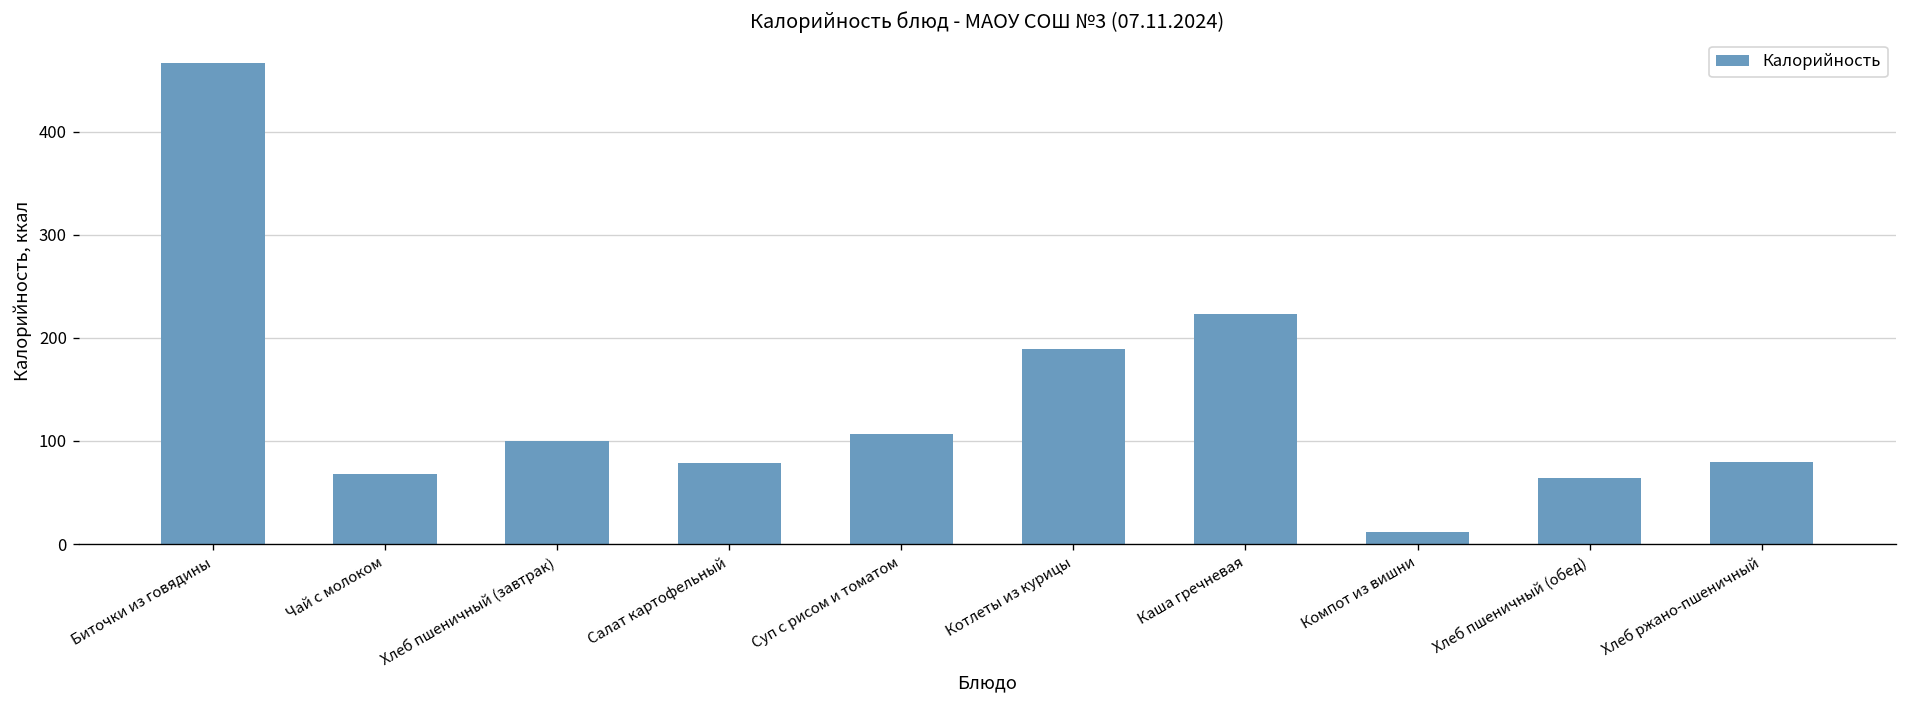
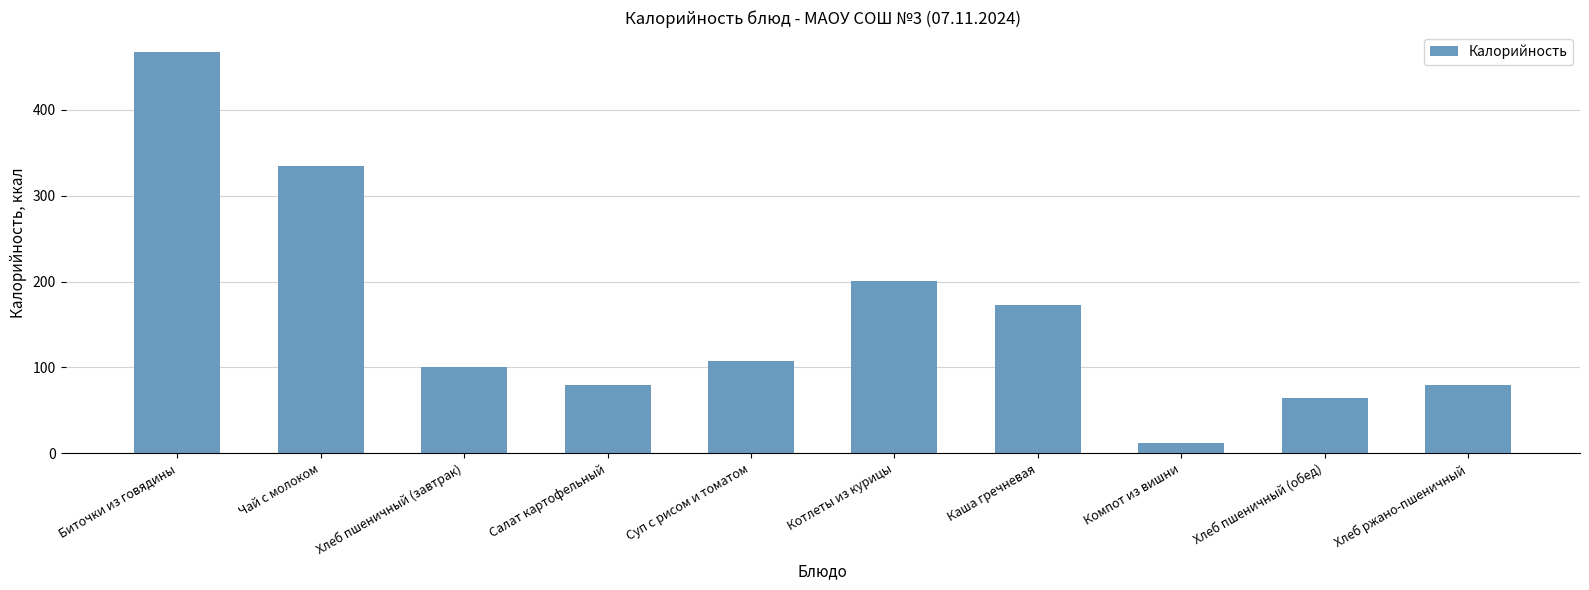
Чай с молоком: 70 -> 340
Котлеты из курицы: 190 -> 200
Каша гречневая: 220 -> 170
